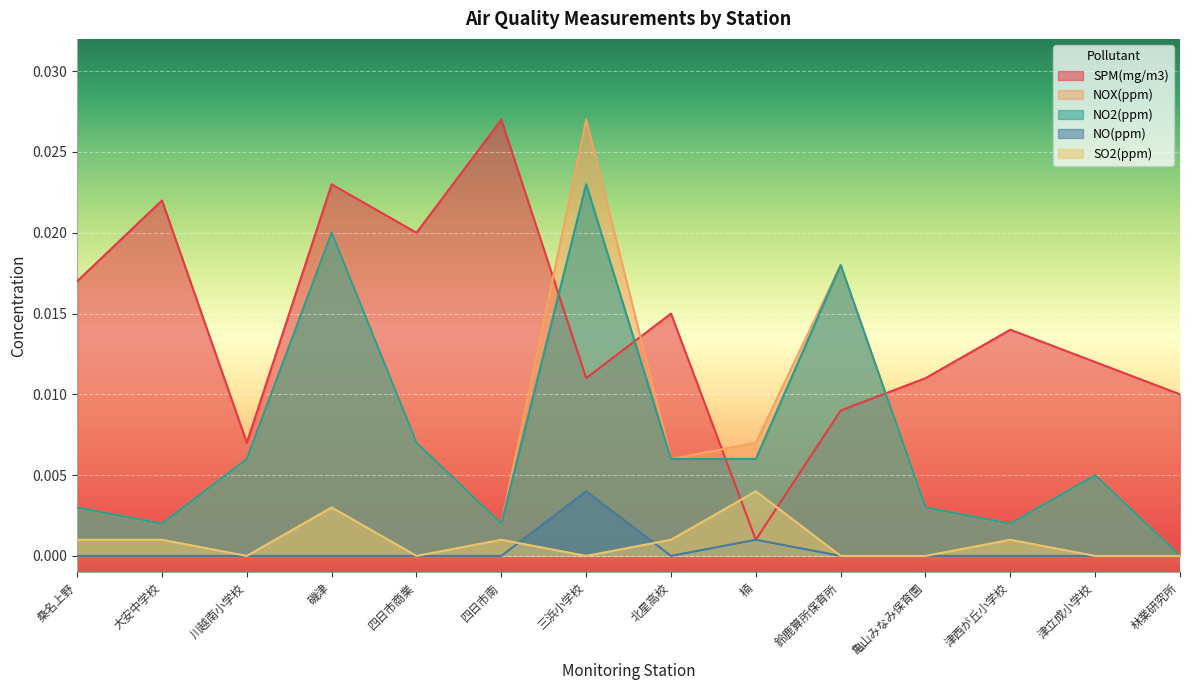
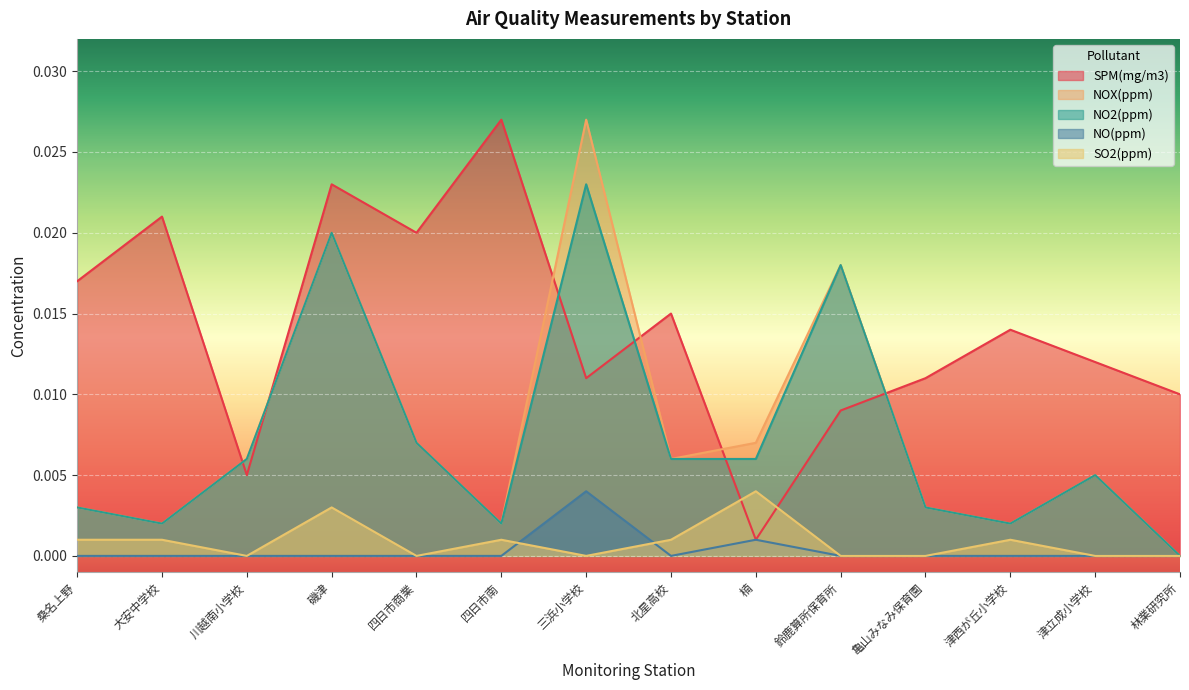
SPM(mg/m3), 大安中学校: 0.022 -> 0.021
SPM(mg/m3), 川越南小学校: 0.007 -> 0.005
